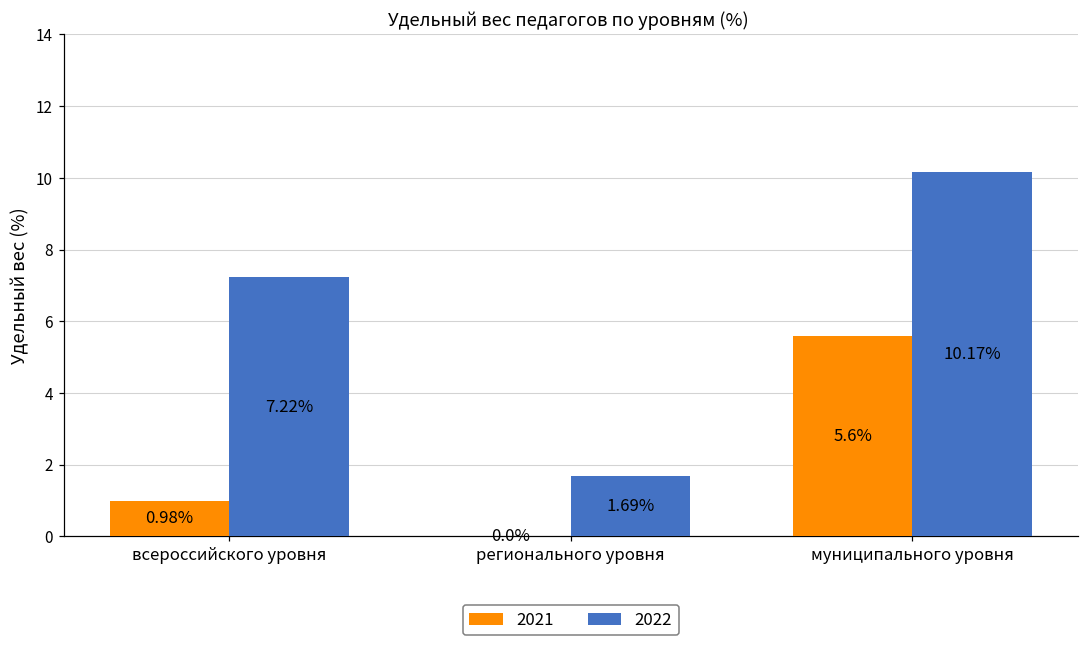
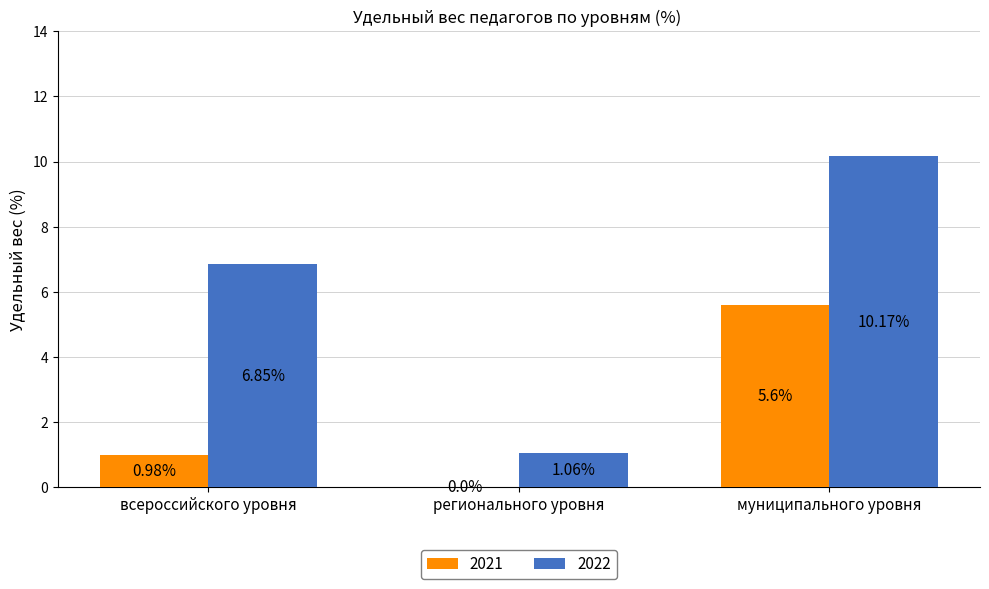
2022, всероссийского уровня: 7.22% -> 6.85%
2022, регионального уровня: 1.69% -> 1.06%
